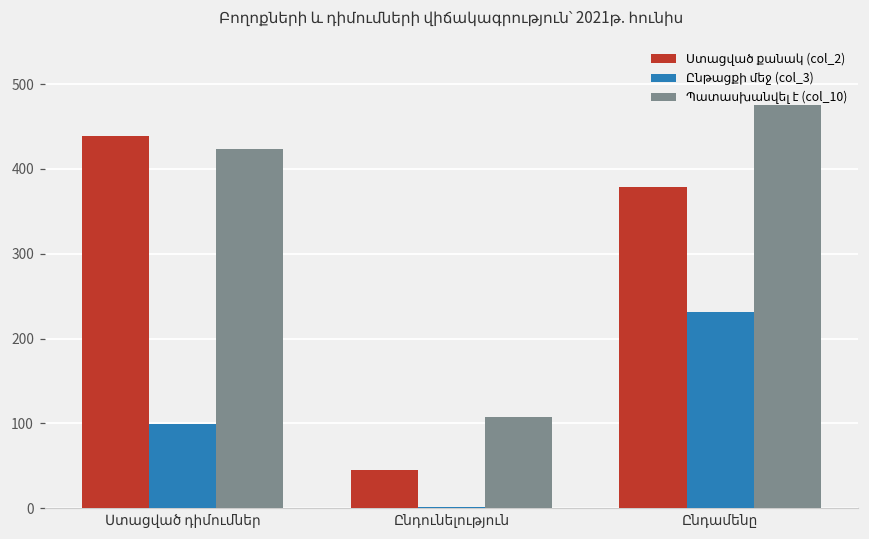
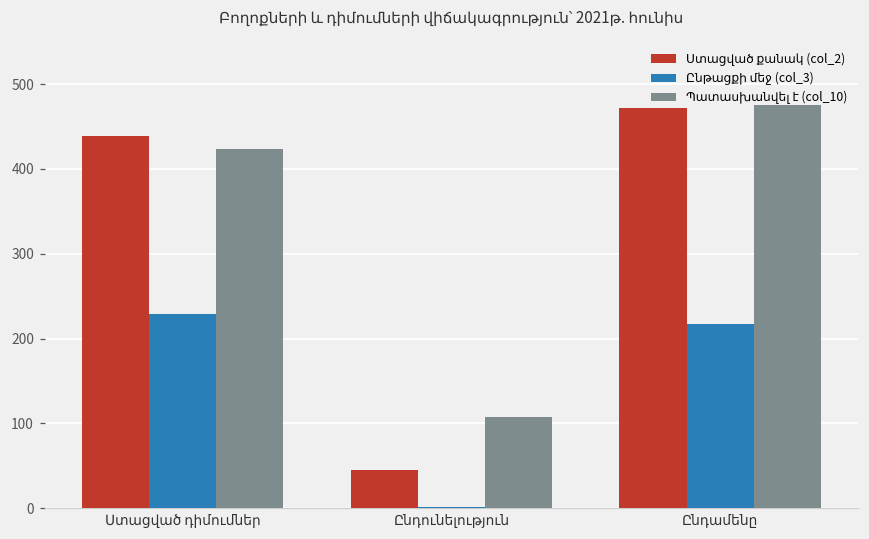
Ընթացքի մեջ (col_3), Ստացված դիմումներ: 100 -> 230
Ստացված քանակ (col_2), Ընդամենը: 380 -> 470
Ընթացքի մեջ (col_3), Ընդամենը: 230 -> 220
